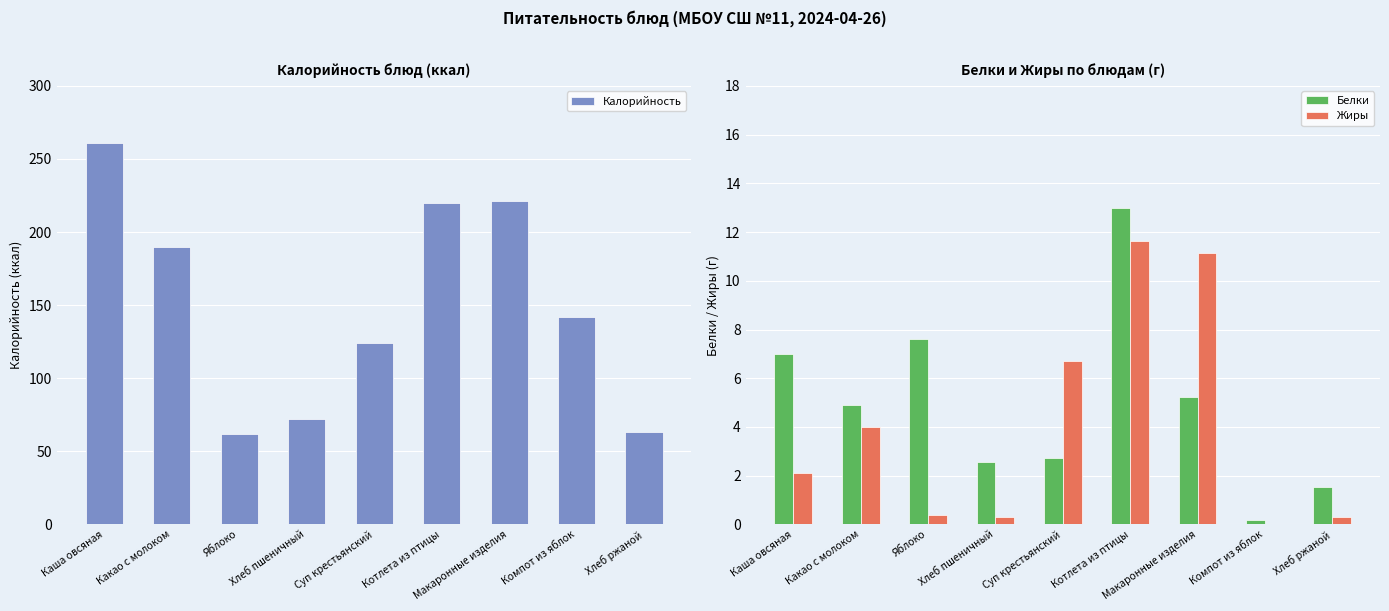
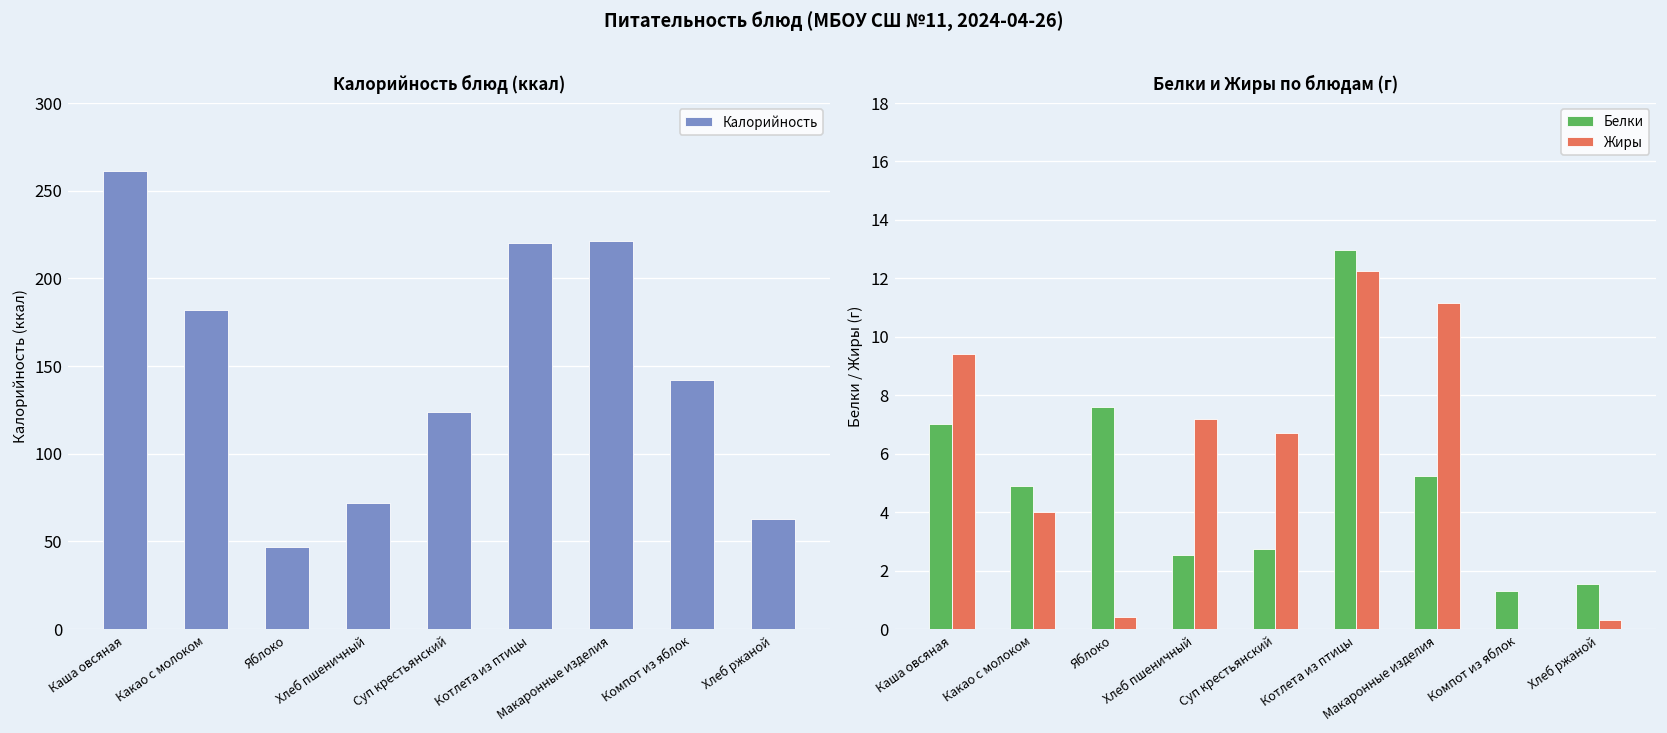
Калорийность блюд (ккал), Какао с молоком: 190 -> 182
Калорийность блюд (ккал), Яблоко: 62 -> 47
Белки и Жиры по блюдам (г), Жиры, Каша овсяная: 2.1 -> 9.4
Белки и Жиры по блюдам (г), Жиры, Хлеб пшеничный: 0.3 -> 7.2
Белки и Жиры по блюдам (г), Жиры, Котлета из птицы: 11.7 -> 12.3
Белки и Жиры по блюдам (г), Белки, Компот из яблок: 0.2 -> 1.3
